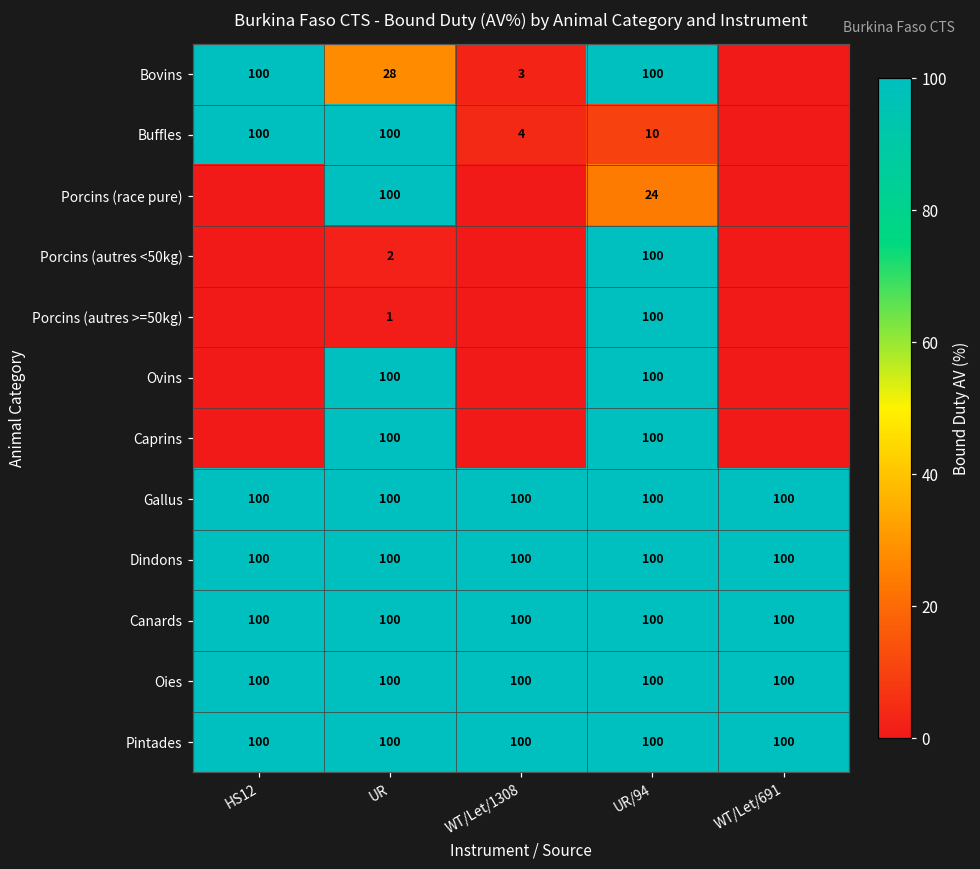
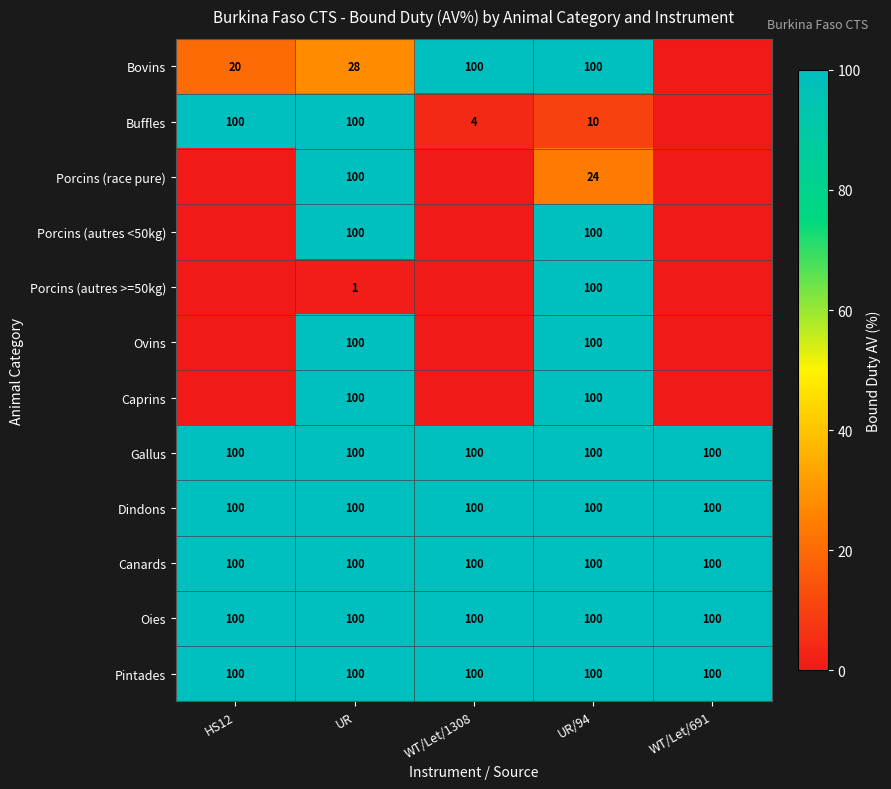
Bovins, HS12: 100 -> 20
Bovins, WT/Let/1308: 3 -> 100
Porcins (autres <50kg), UR: 2 -> 100
